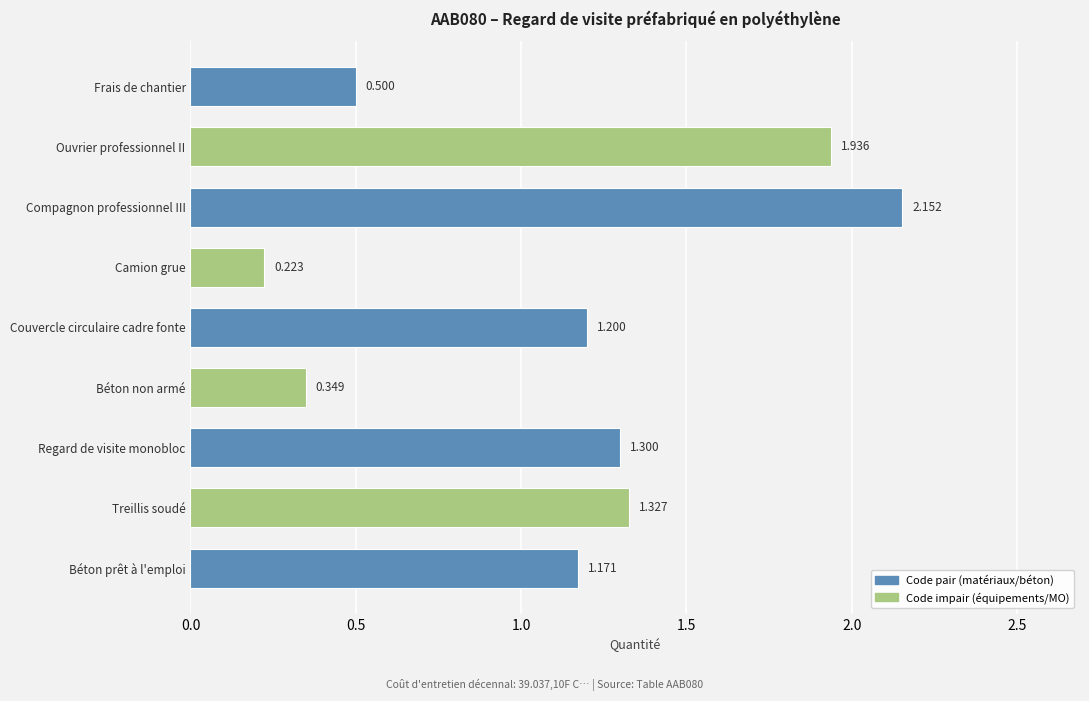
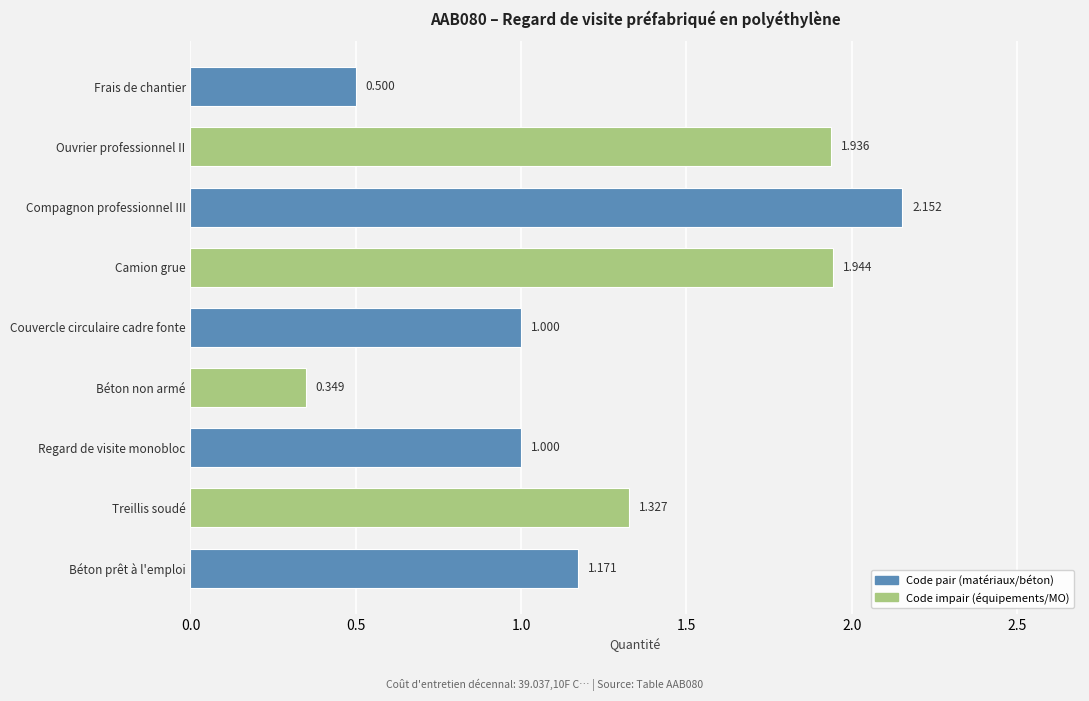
Camion grue: 0.223 -> 1.944
Couvercle circulaire cadre fonte: 1.200 -> 1.000
Regard de visite monobloc: 1.300 -> 1.000
